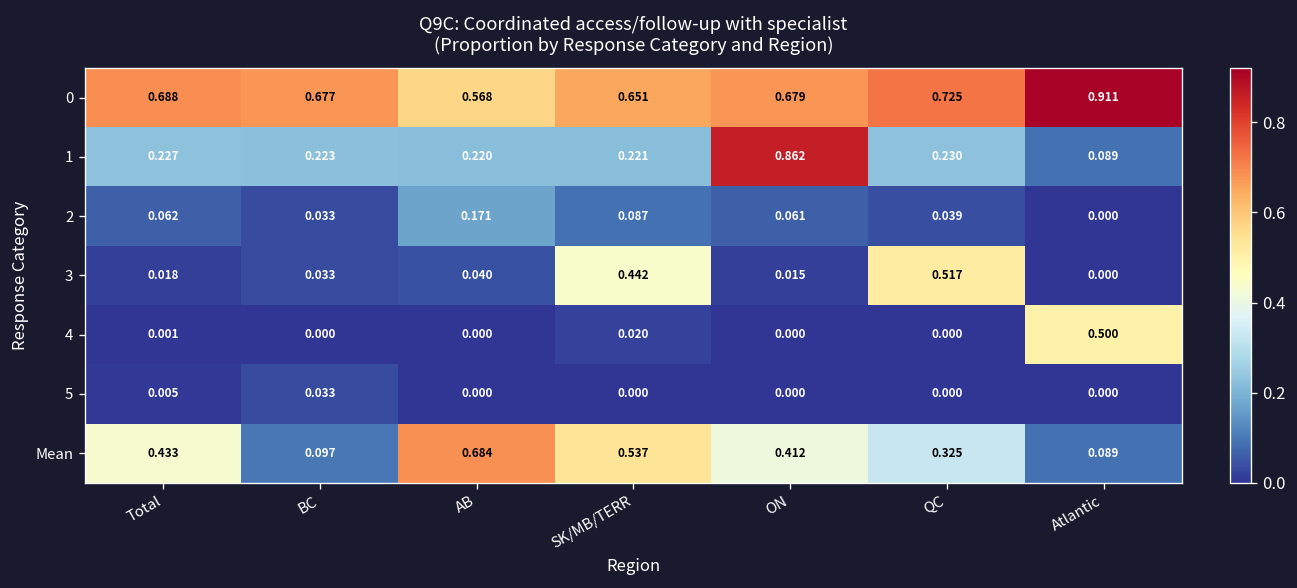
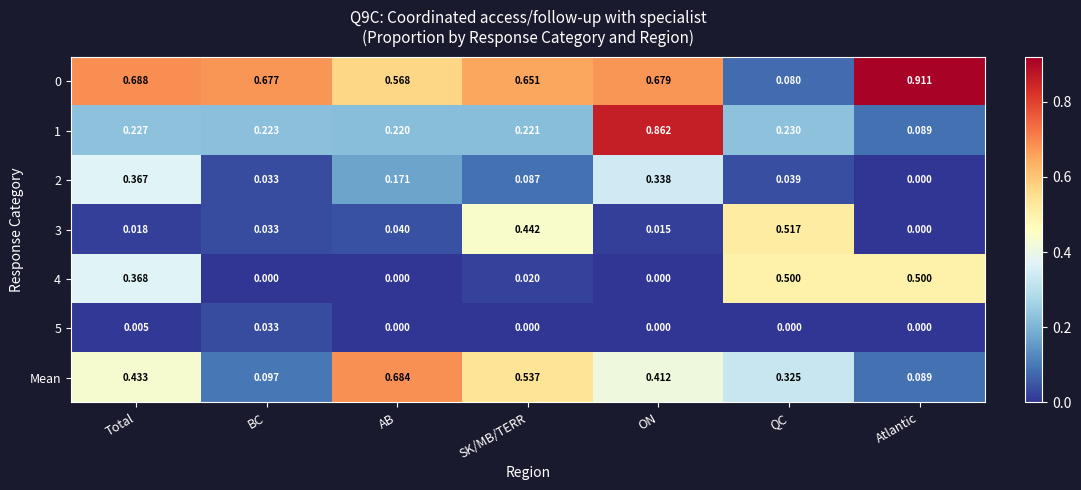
0, QC: 0.725 -> 0.080
2, Total: 0.062 -> 0.367
2, ON: 0.061 -> 0.338
4, Total: 0.001 -> 0.368
4, QC: 0.000 -> 0.500
